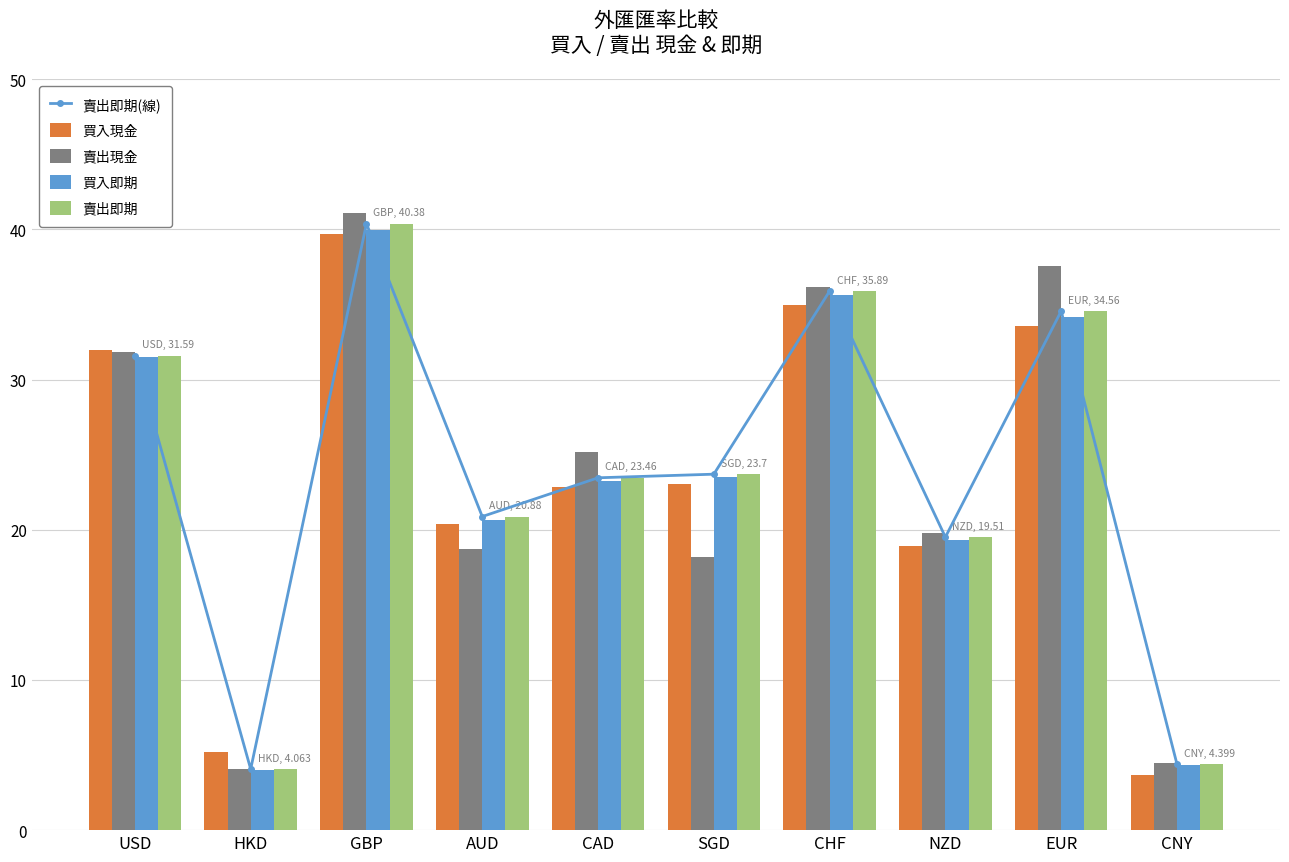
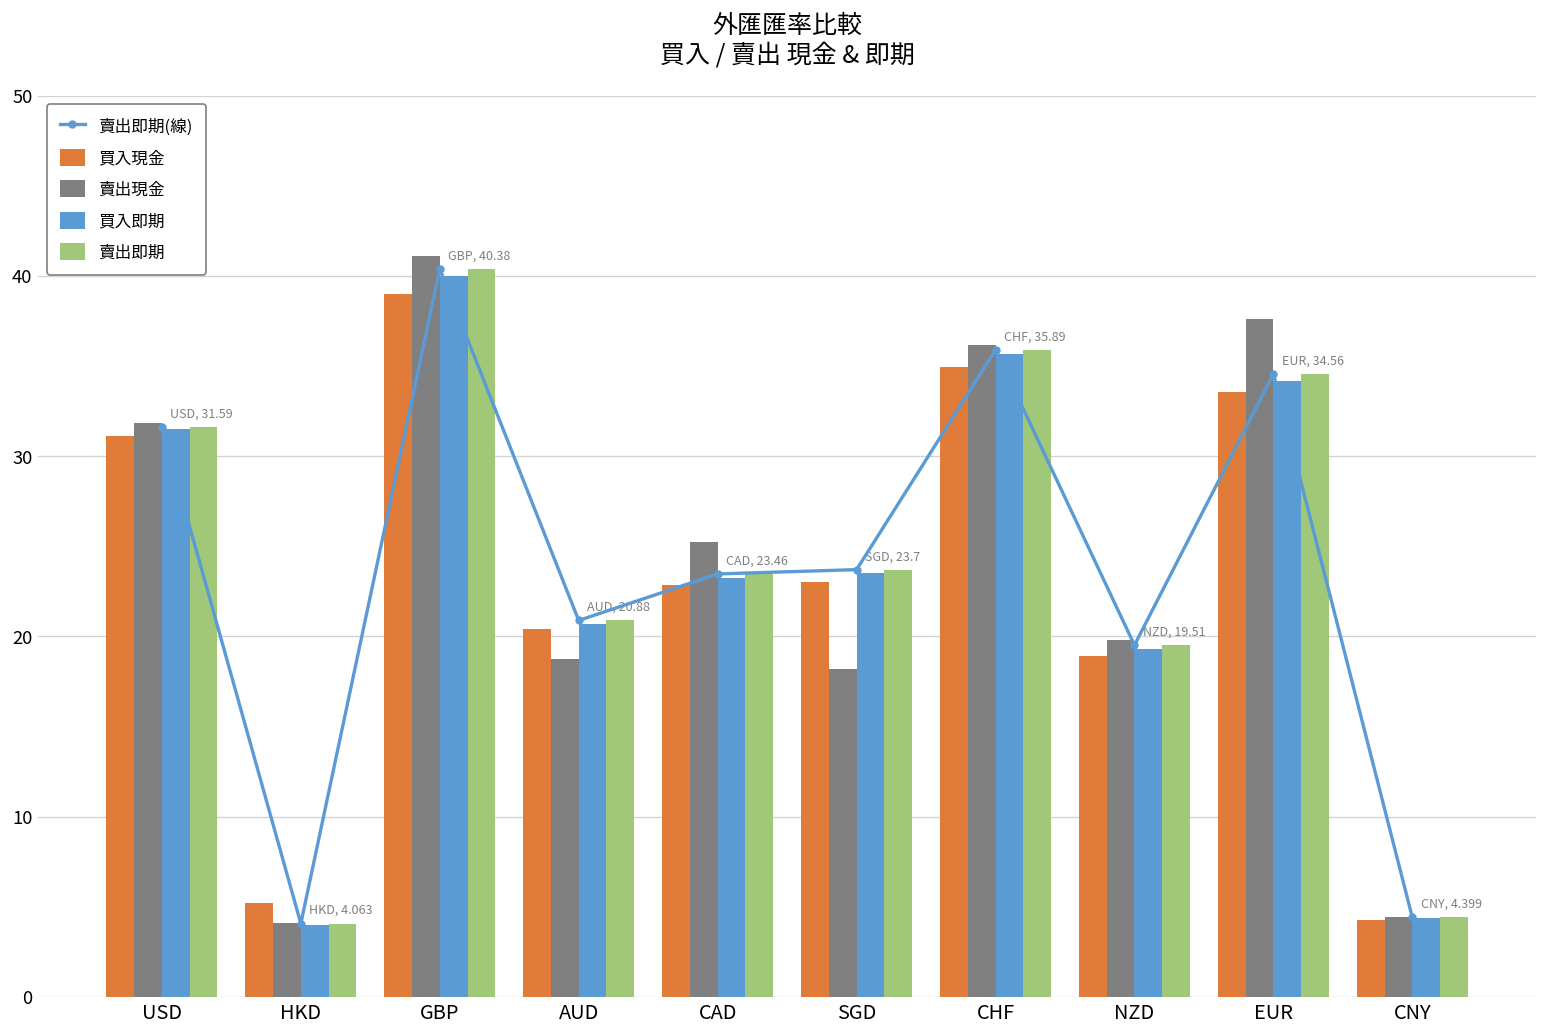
買入現金, USD: 32.0 -> 31.1
買入現金, GBP: 39.7 -> 39.0
買入現金, CNY: 3.7 -> 4.3
